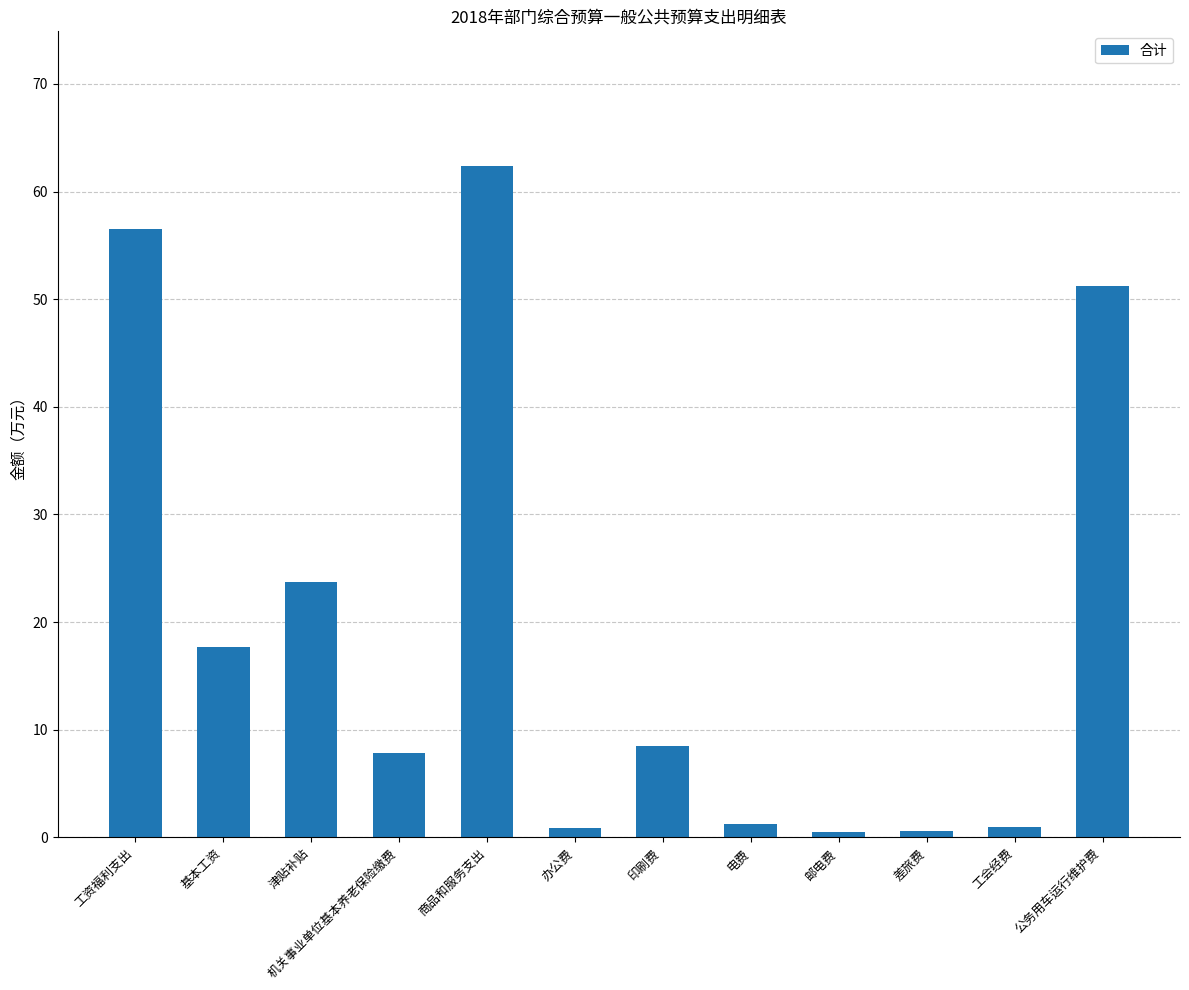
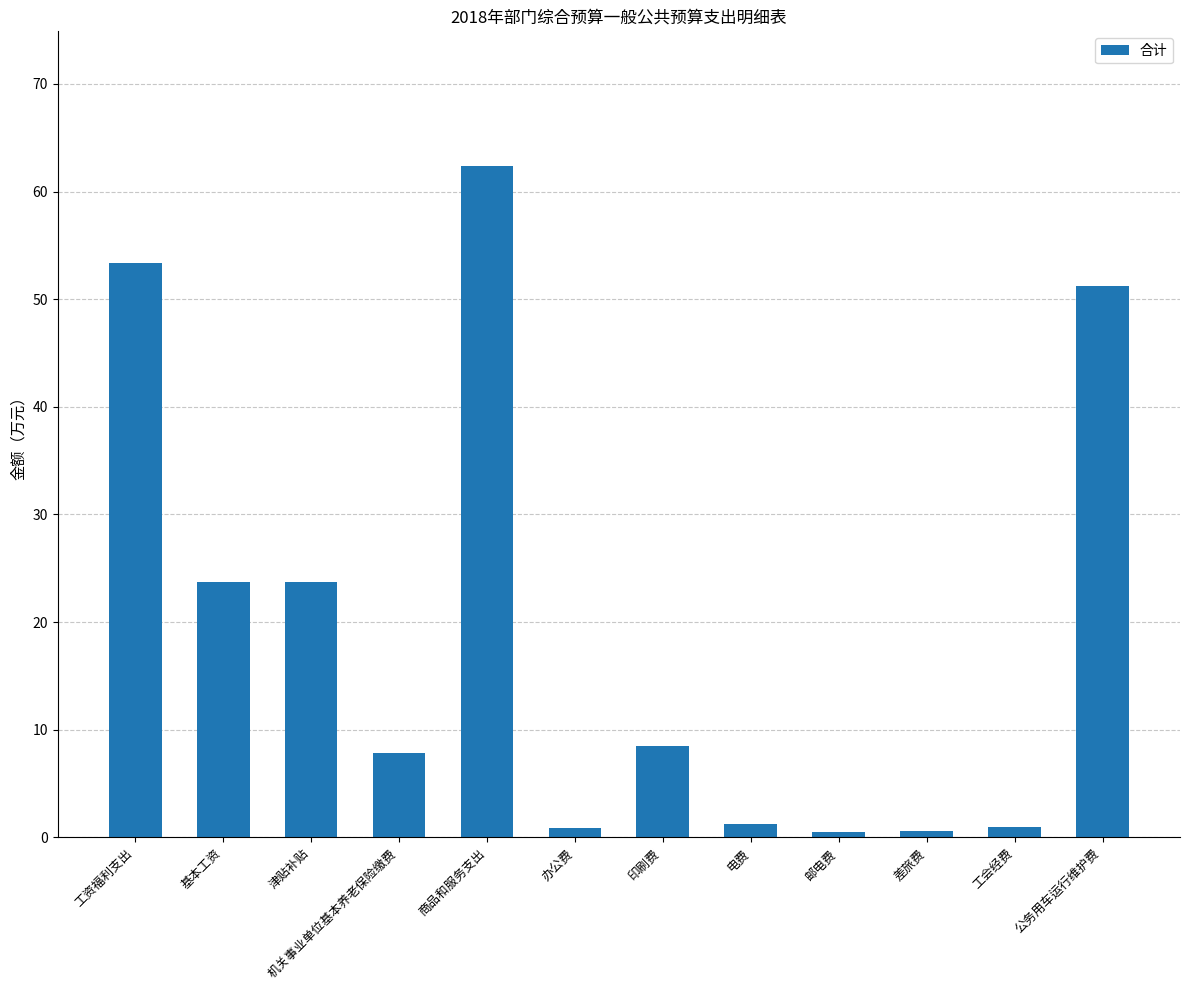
工资福利支出: 56.6 -> 53.3
基本工资: 17.7 -> 23.7
